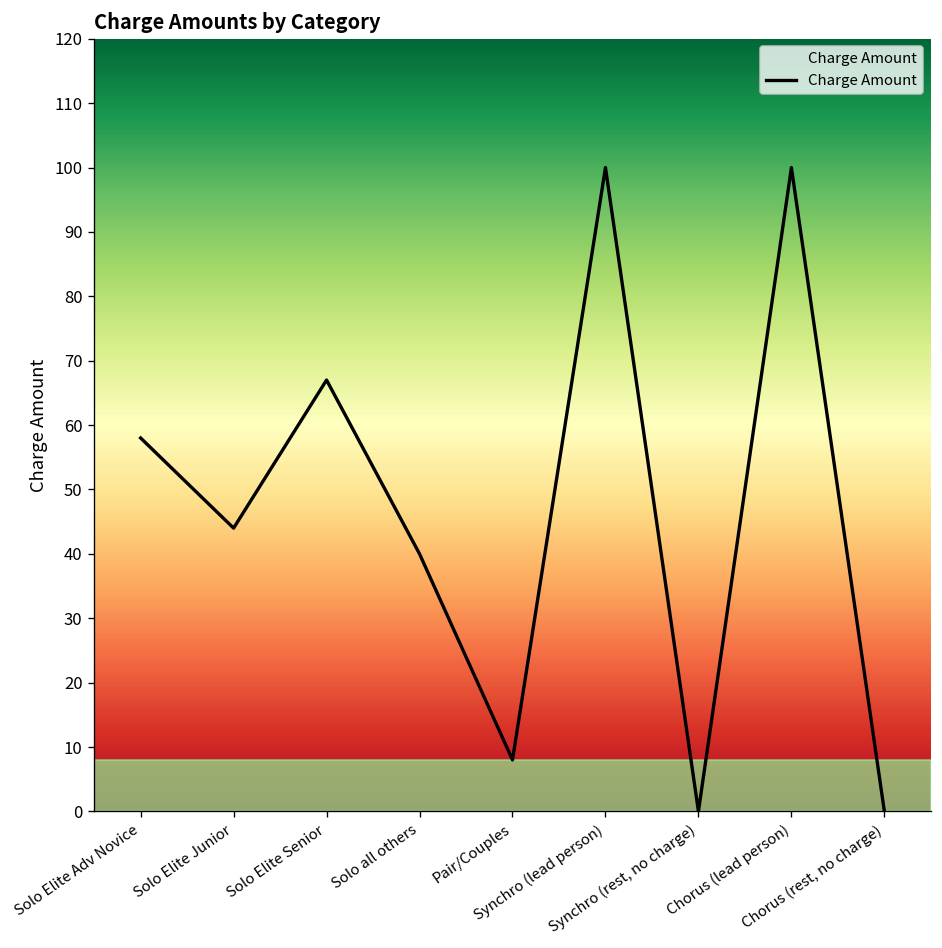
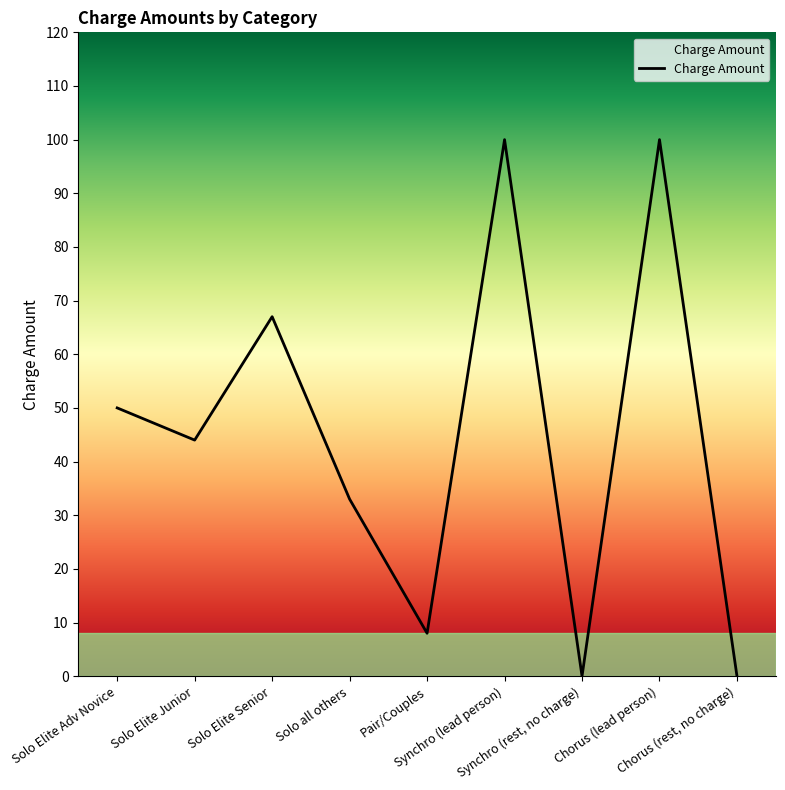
Solo Elite Adv Novice: 58 -> 50
Solo all others: 40 -> 33
